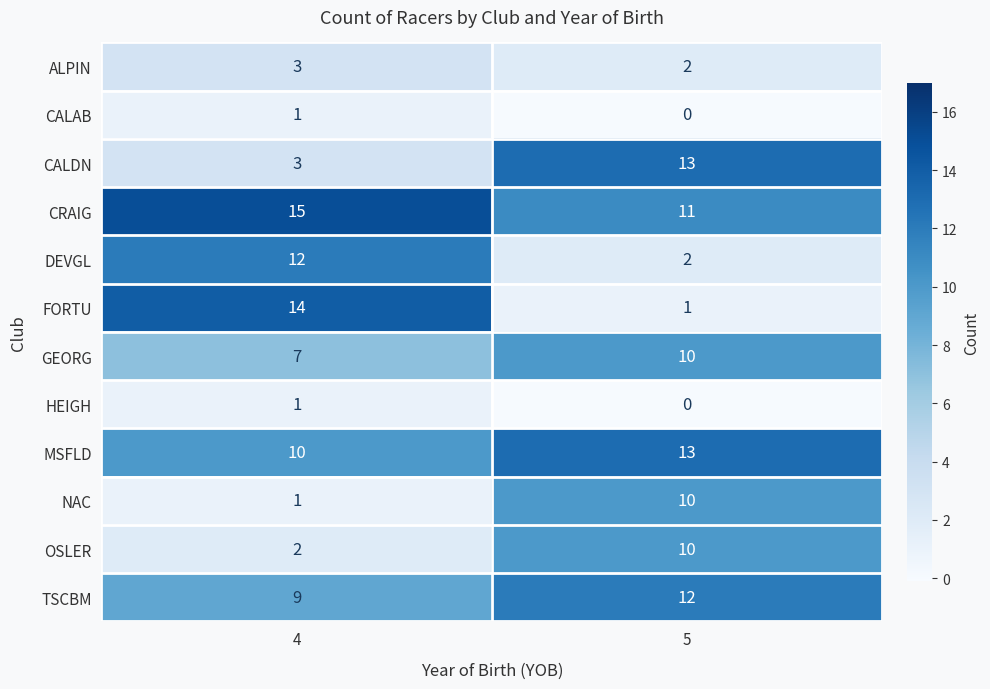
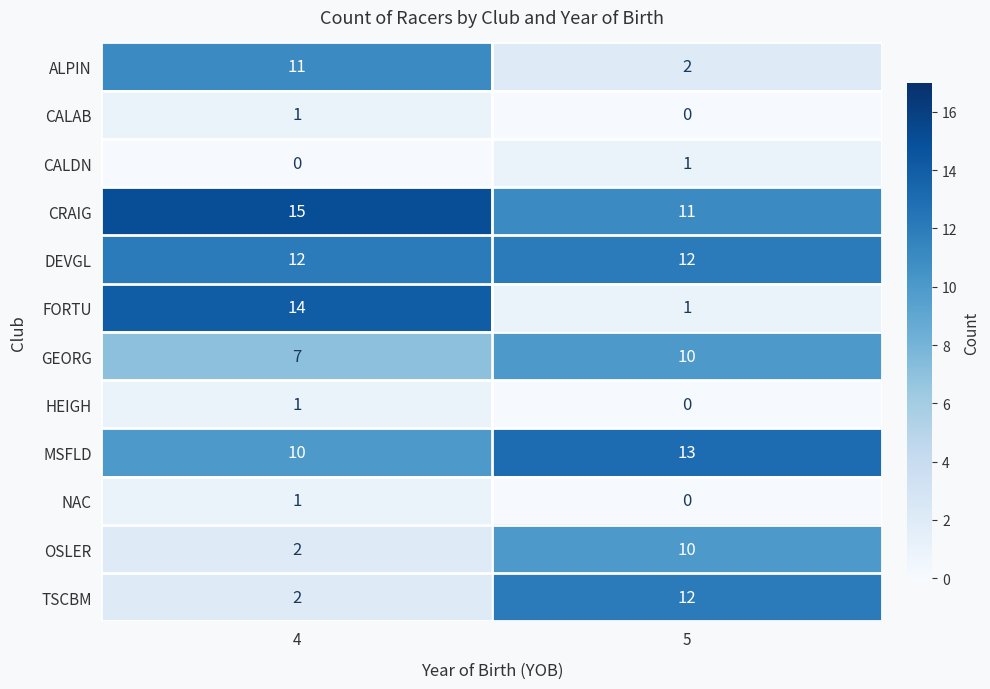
ALPIN, 4: 3 -> 11
CALDN, 4: 3 -> 0
CALDN, 5: 13 -> 1
DEVGL, 5: 2 -> 12
NAC, 5: 10 -> 0
TSCBM, 4: 9 -> 2
